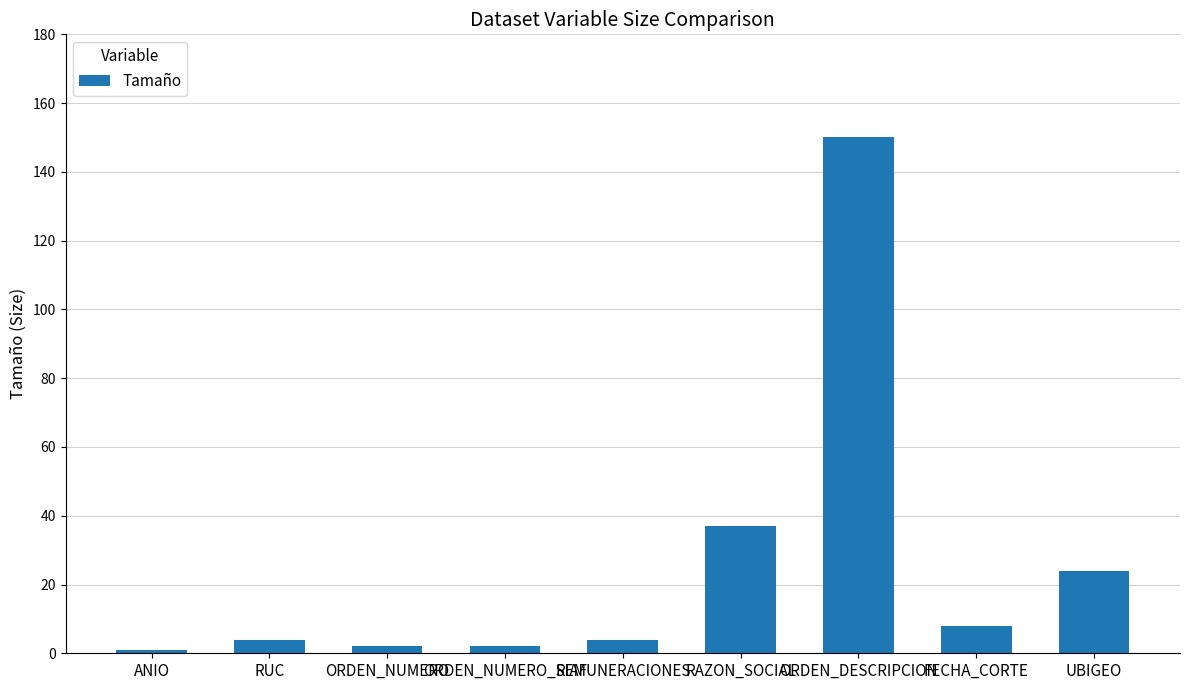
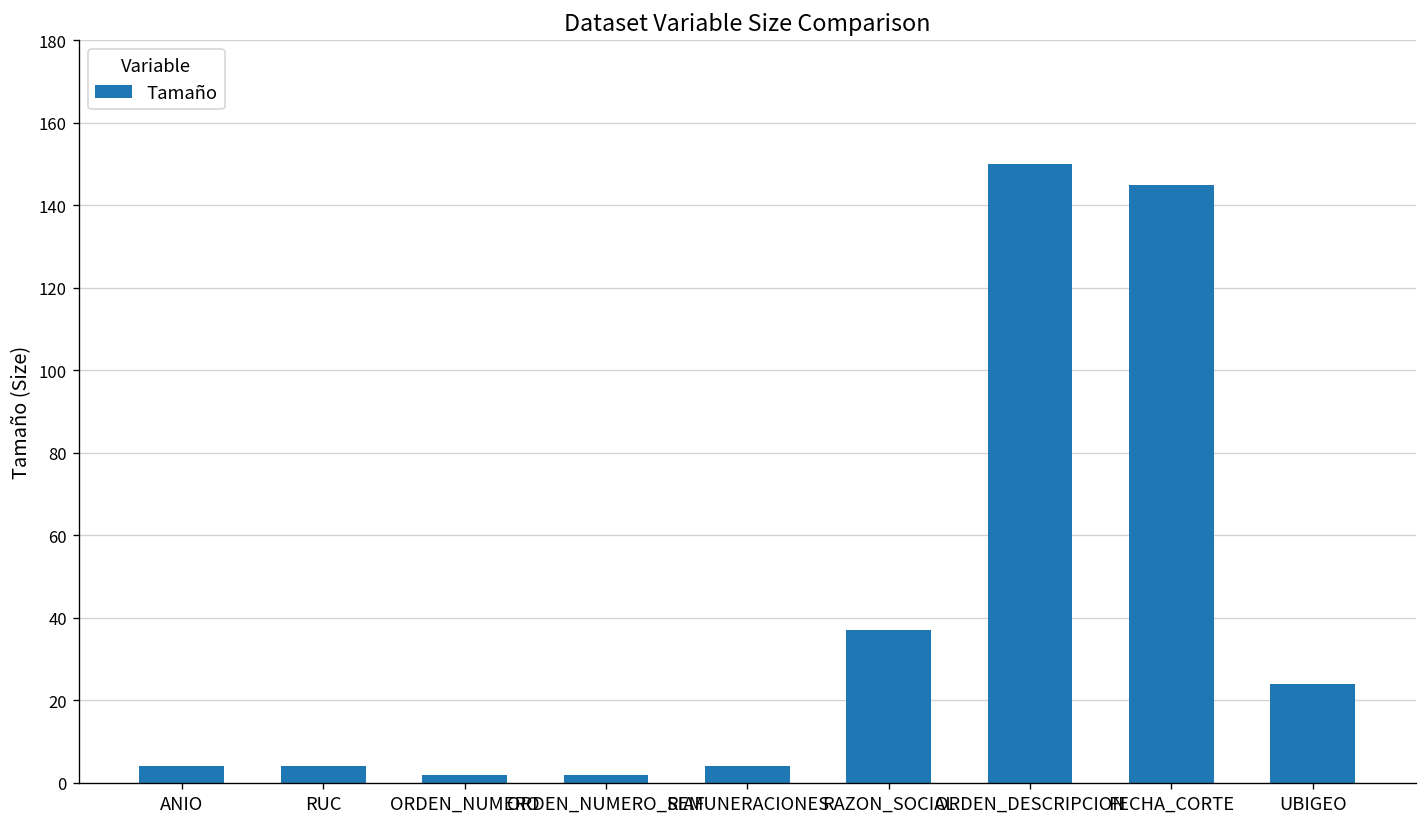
ANIO: 1 -> 4
FECHA_CORTE: 8 -> 145
